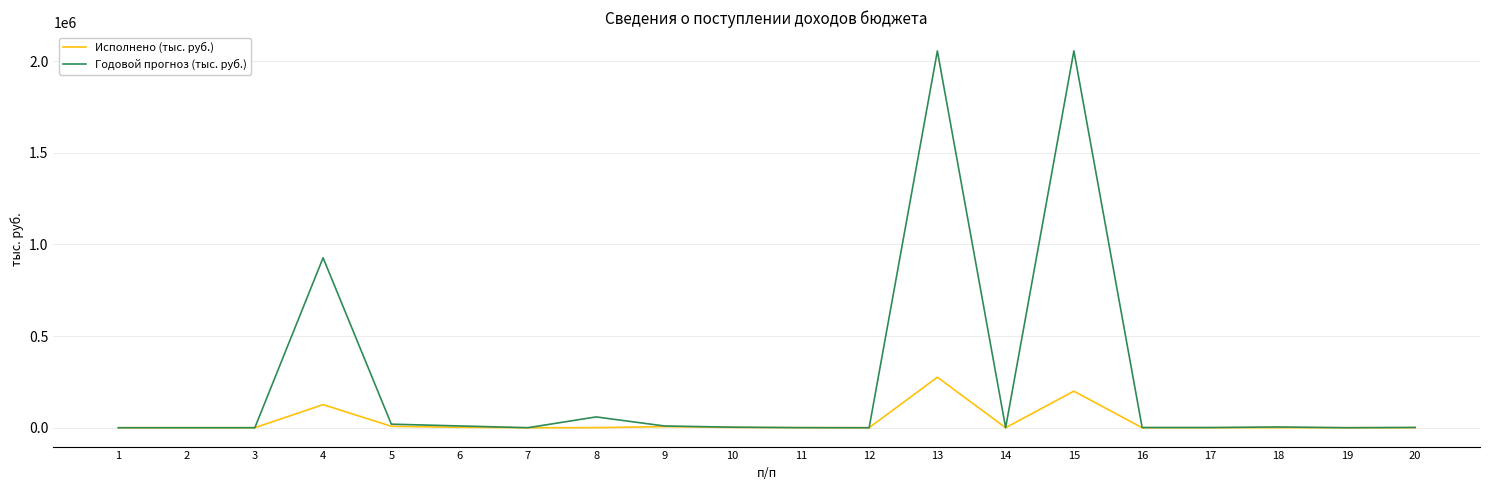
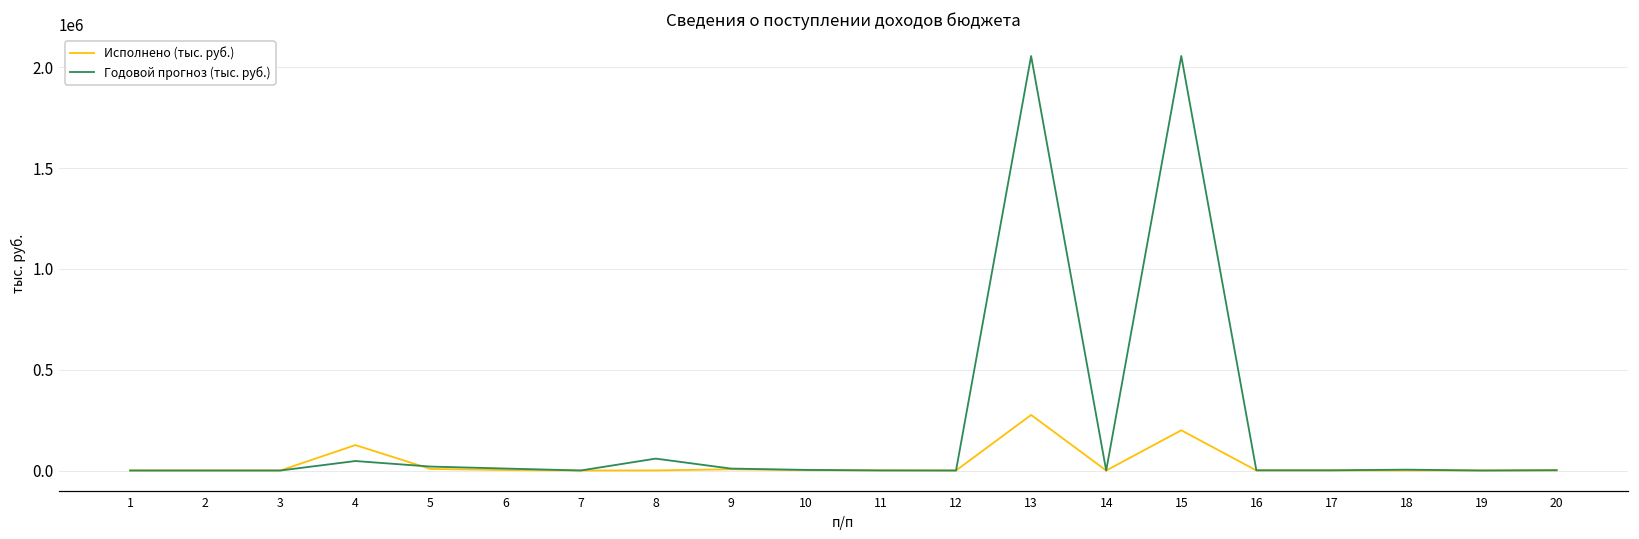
Годовой прогноз (тыс. руб.), 4: 930000 -> 50000
